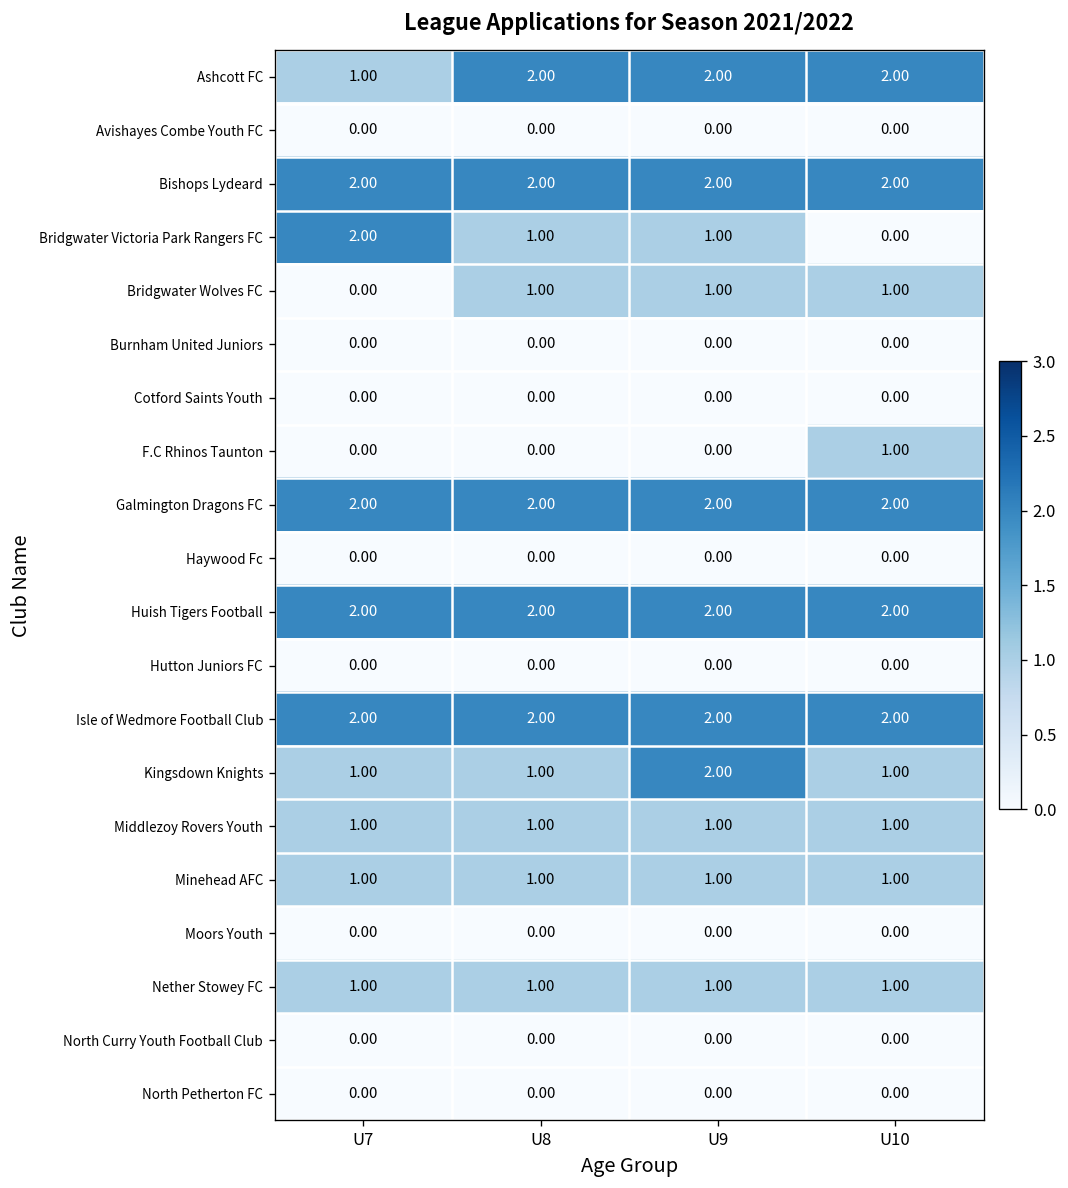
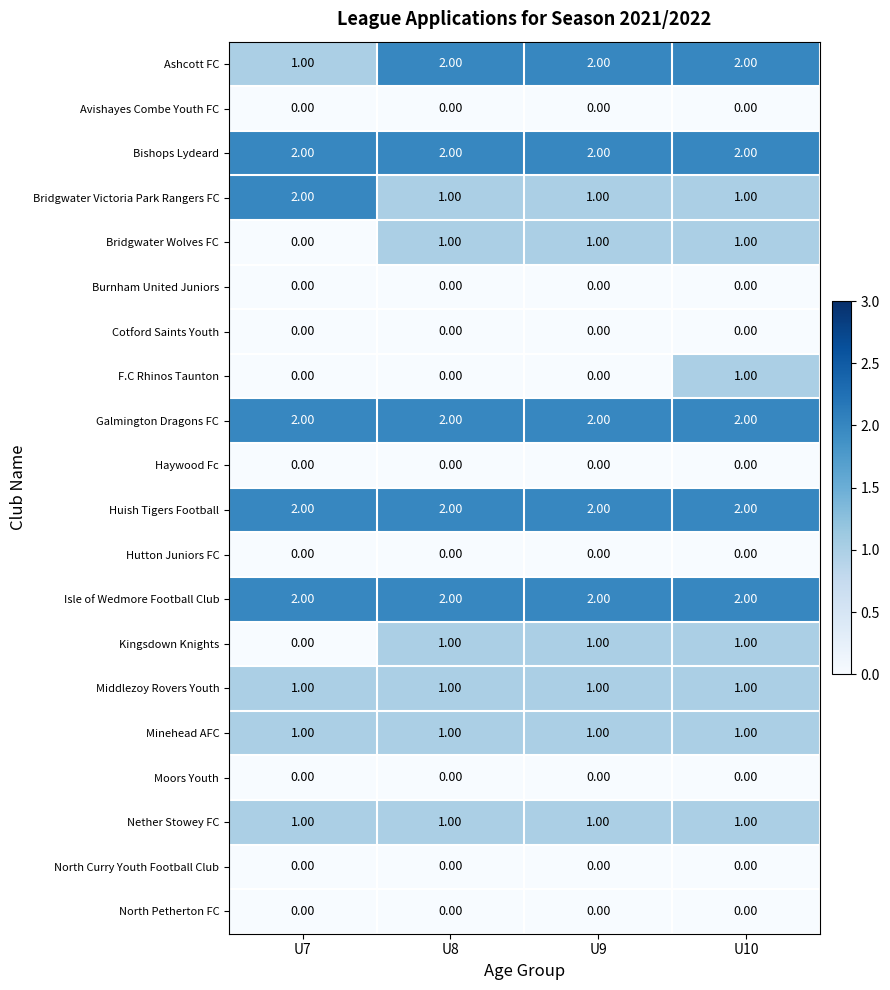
Bridgwater Victoria Park Rangers FC, U10: 0.00 -> 1.00
Kingsdown Knights, U7: 1.00 -> 0.00
Kingsdown Knights, U9: 2.00 -> 1.00
